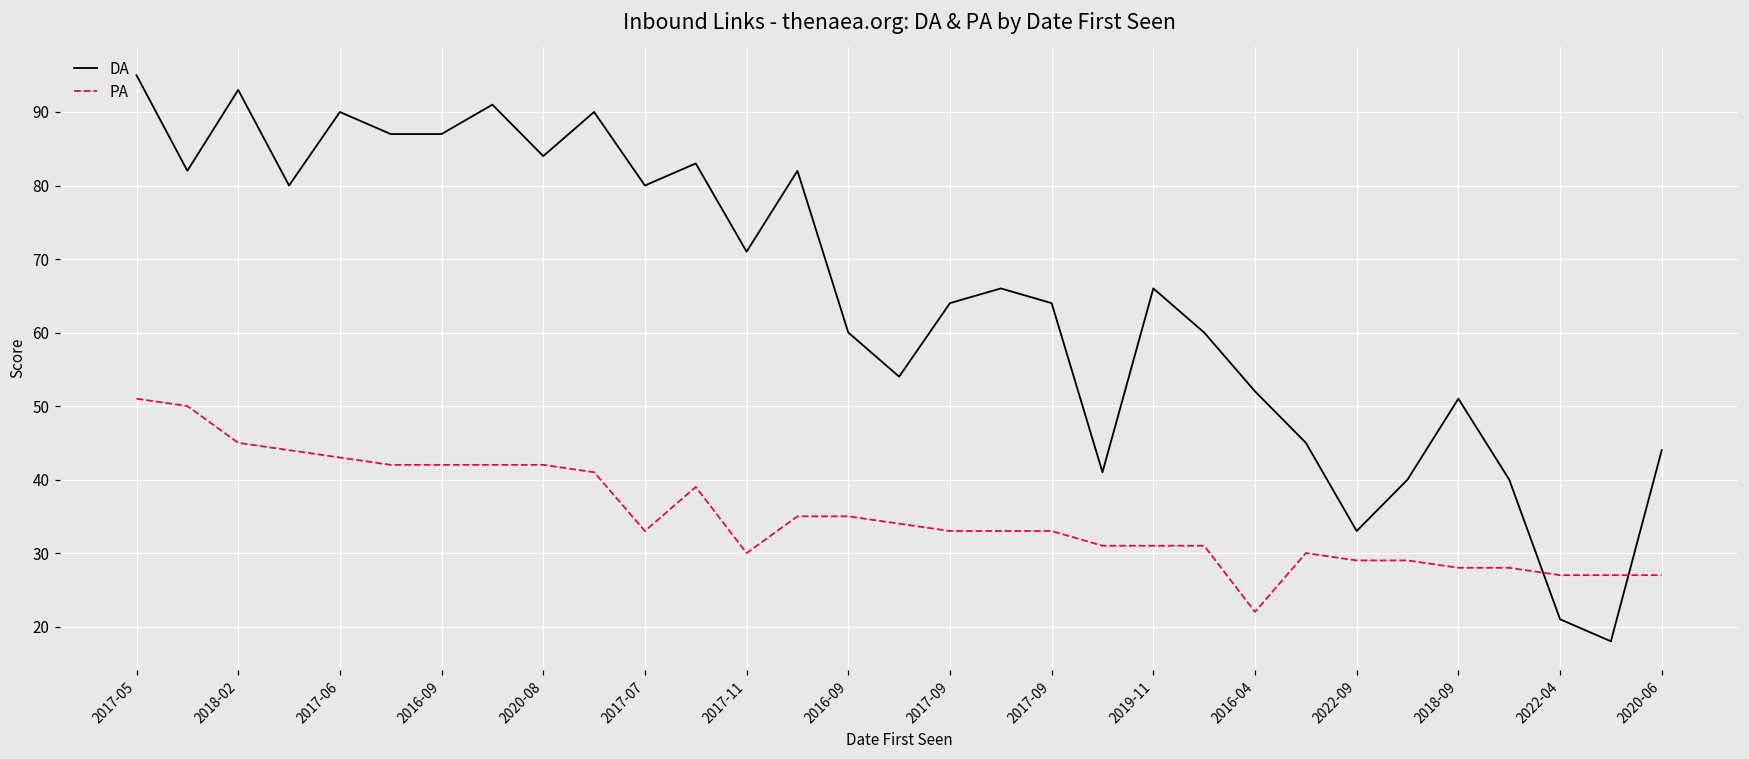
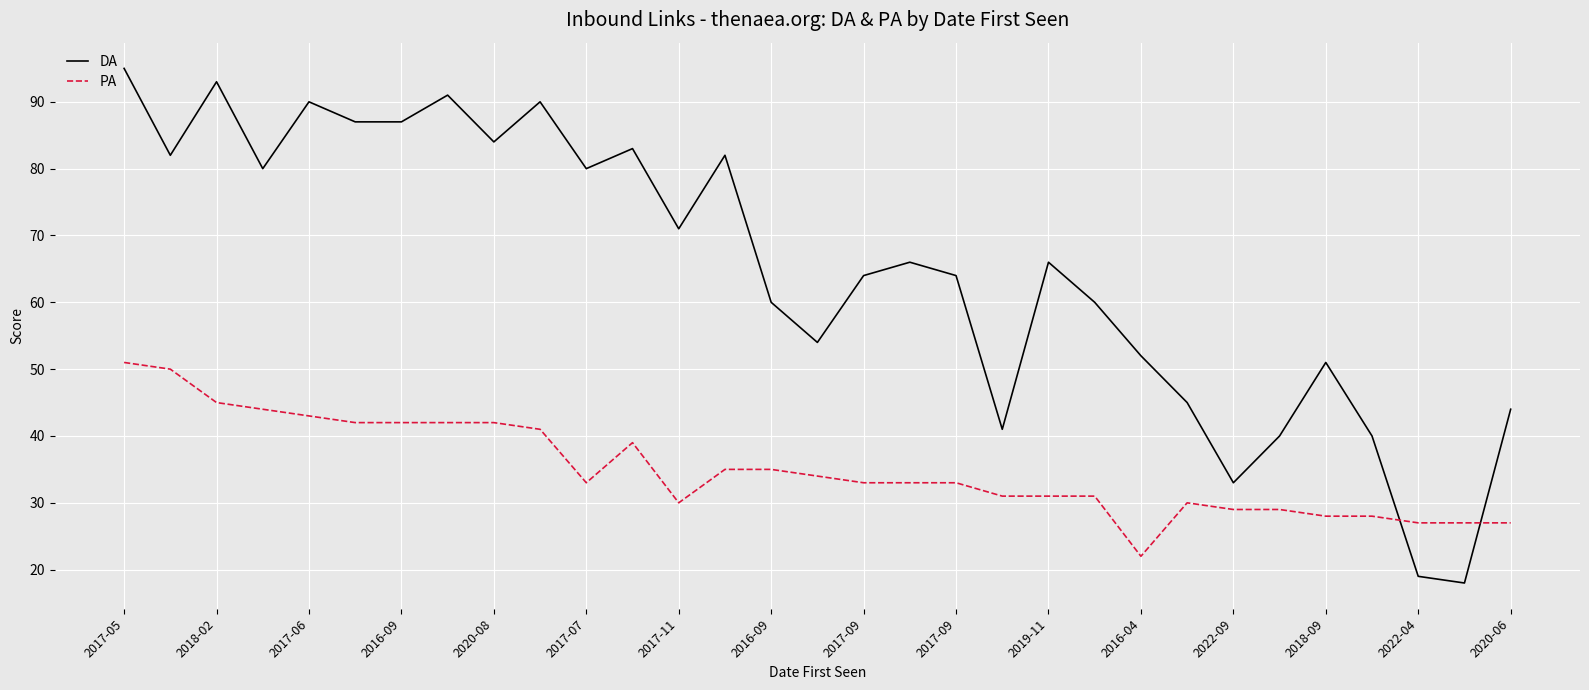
DA, 2022-04: 21 -> 19
